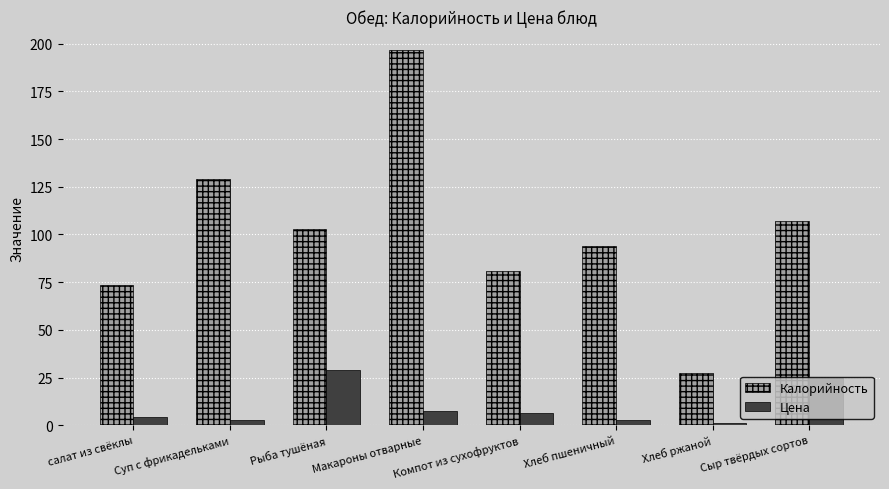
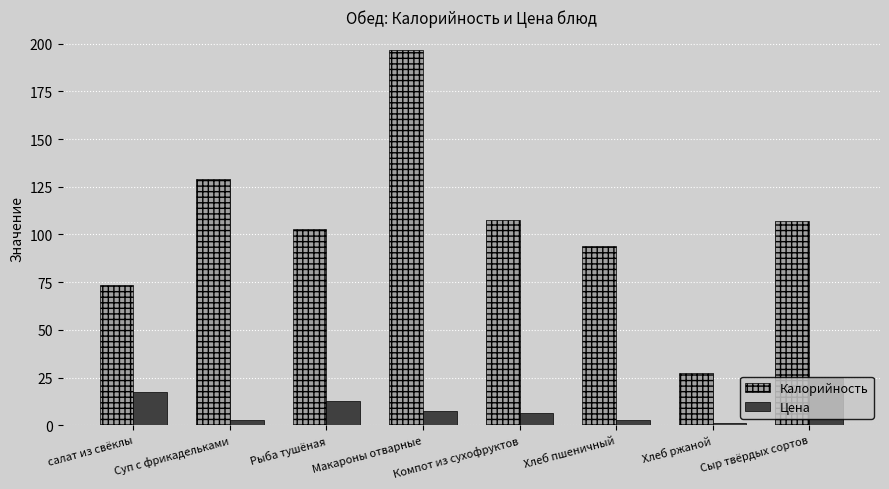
Цена, салат из свёклы: 4 -> 17
Цена, Рыба тушёная: 29 -> 13
Калорийность, Компот из сухофруктов: 81 -> 108
